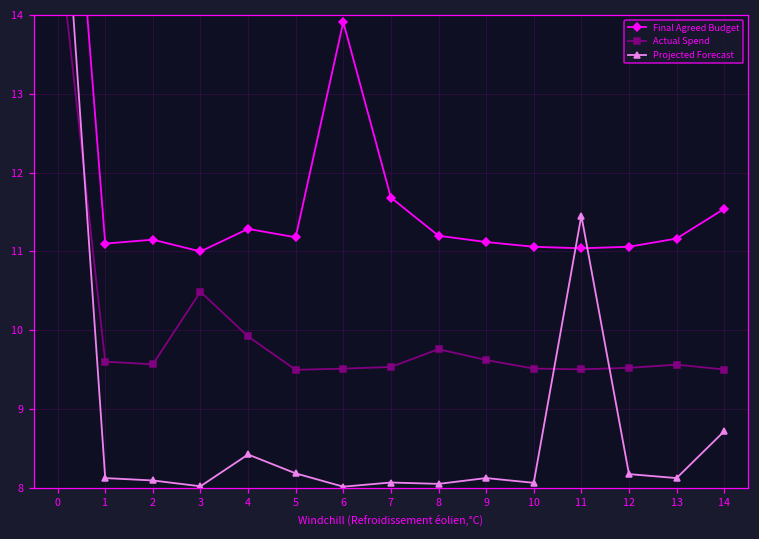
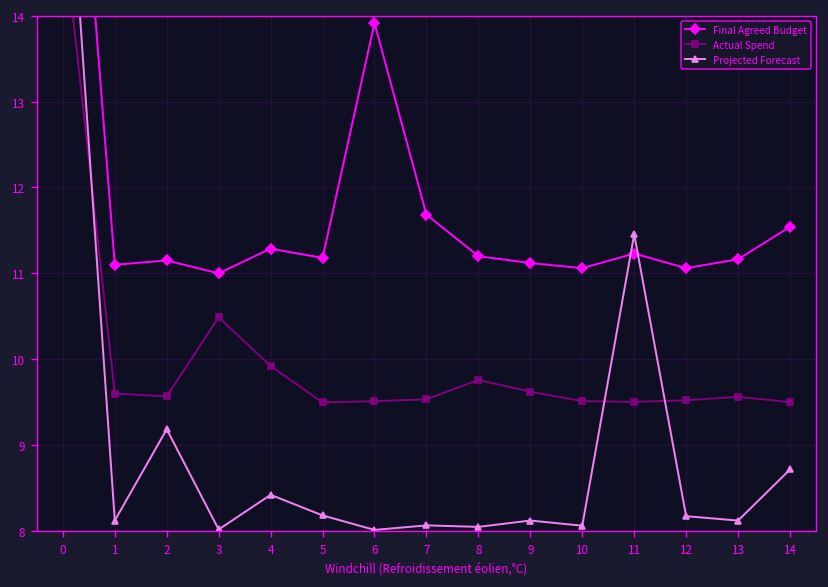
Projected Forecast, 2: 8.1 -> 9.2
Final Agreed Budget, 11: 11.0 -> 11.2
